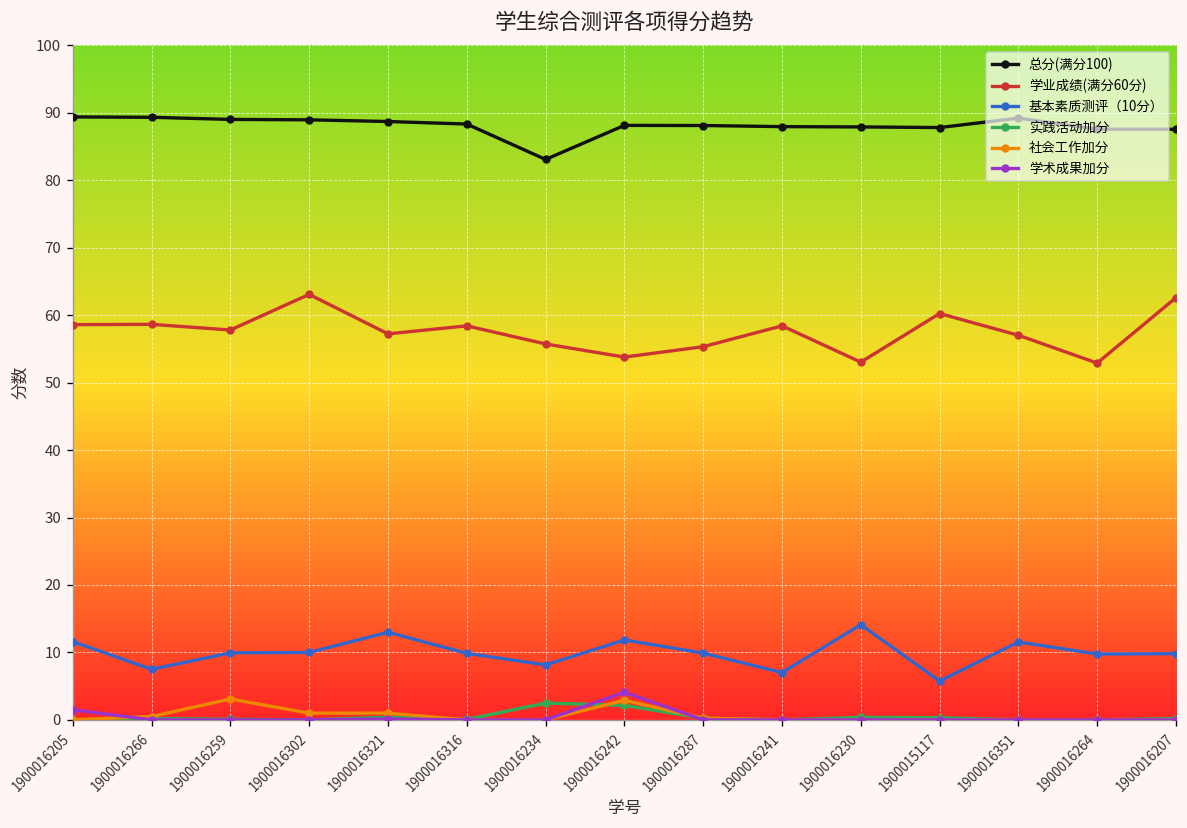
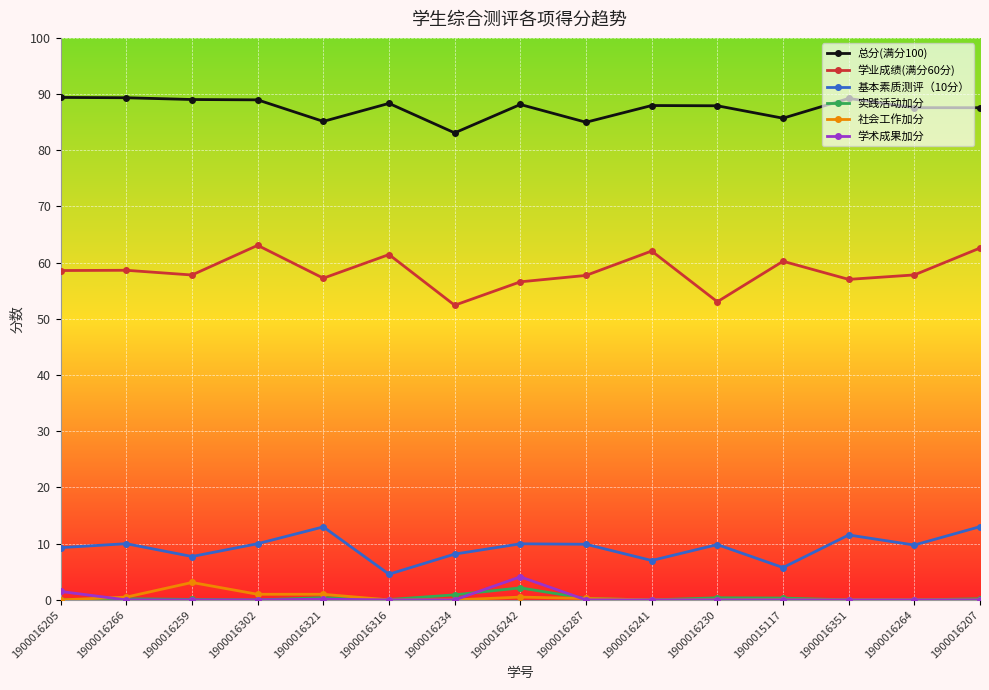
基本素质测评（10分）, 1900016205: 12 -> 9
基本素质测评（10分）, 1900016266: 8 -> 10
基本素质测评（10分）, 1900016259: 10 -> 8
总分(满分100), 1900016321: 89 -> 85
学业成绩(满分60分), 1900016316: 58 -> 61
基本素质测评（10分）, 1900016316: 10 -> 5
学业成绩(满分60分), 1900016234: 56 -> 52
实践活动加分, 1900016234: 3 -> 1
学业成绩(满分60分), 1900016242: 54 -> 57
基本素质测评（10分）, 1900016242: 12 -> 10
社会工作加分, 1900016242: 3 -> 1
总分(满分100), 1900016287: 88 -> 85
学业成绩(满分60分), 1900016287: 55 -> 58
学业成绩(满分60分), 1900016241: 58 -> 62
基本素质测评（10分）, 1900016230: 14 -> 10
总分(满分100), 1900015117: 88 -> 86
学业成绩(满分60分), 1900016264: 53 -> 58
基本素质测评（10分）, 1900016207: 10 -> 13
